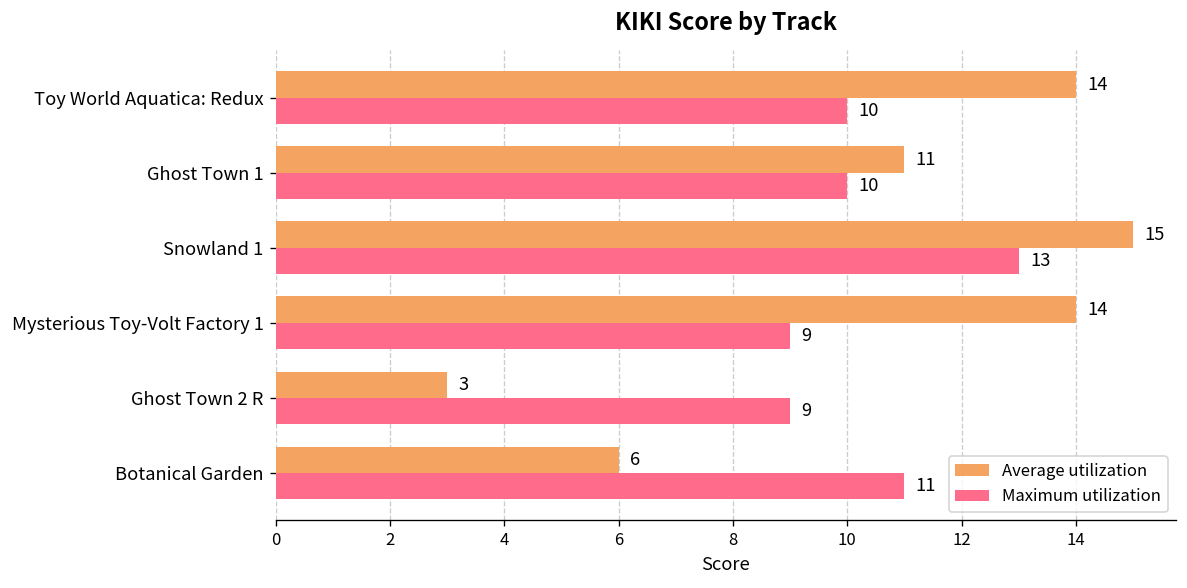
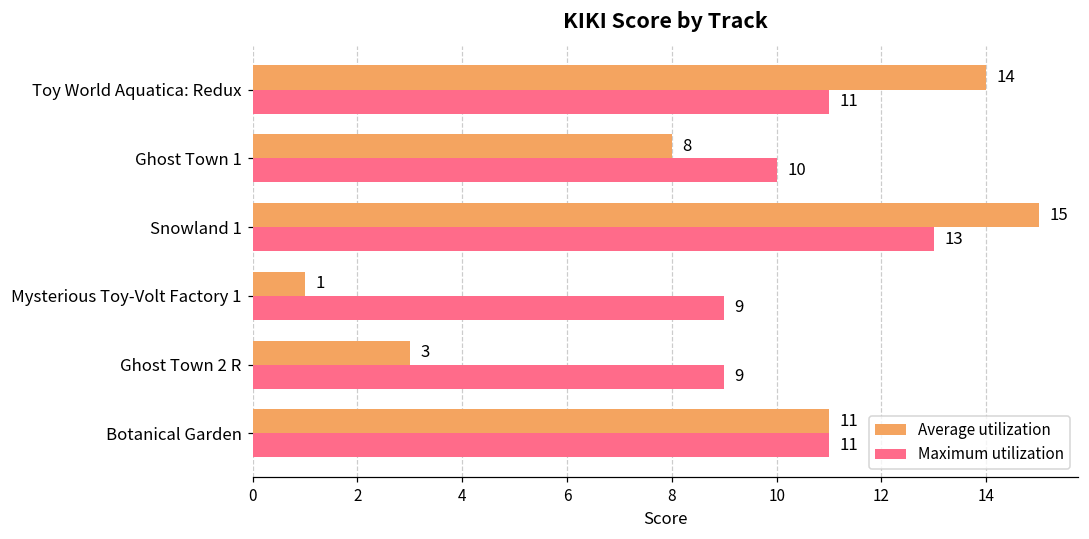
Maximum utilization, Toy World Aquatica: Redux: 10 -> 11
Average utilization, Ghost Town 1: 11 -> 8
Average utilization, Mysterious Toy-Volt Factory 1: 14 -> 1
Average utilization, Botanical Garden: 6 -> 11
